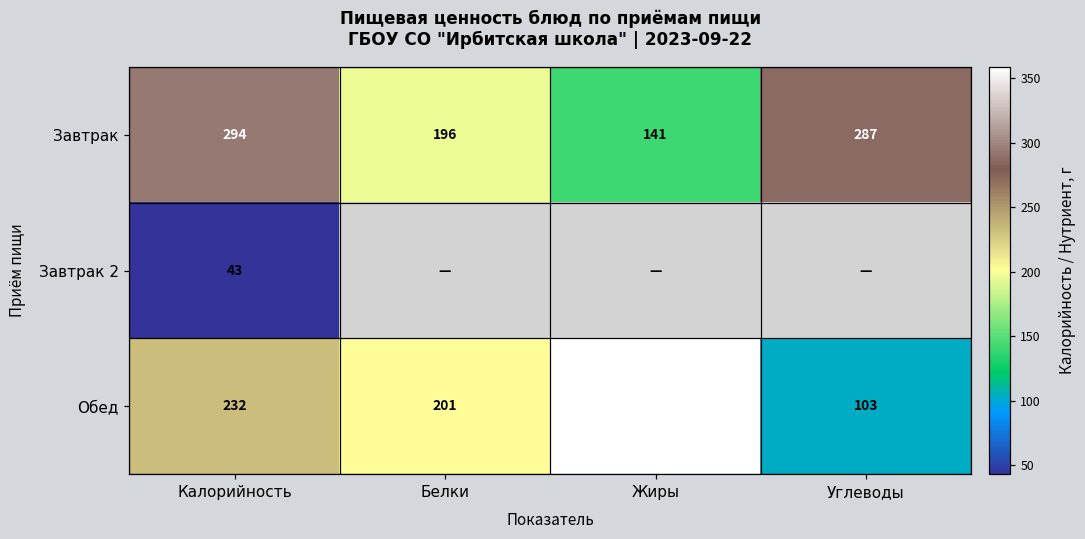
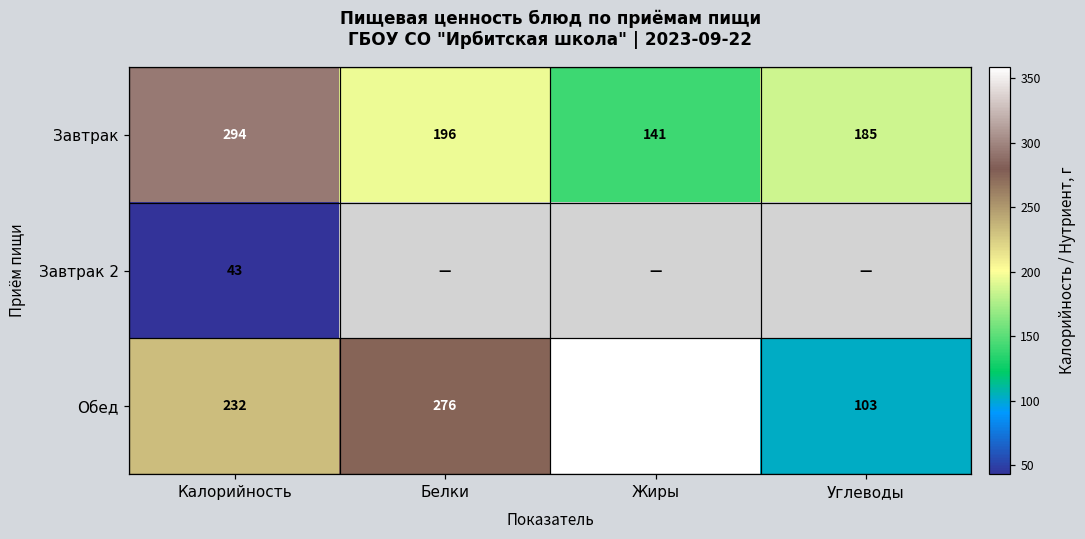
Завтрак, Углеводы: 287 -> 185
Обед, Белки: 201 -> 276
